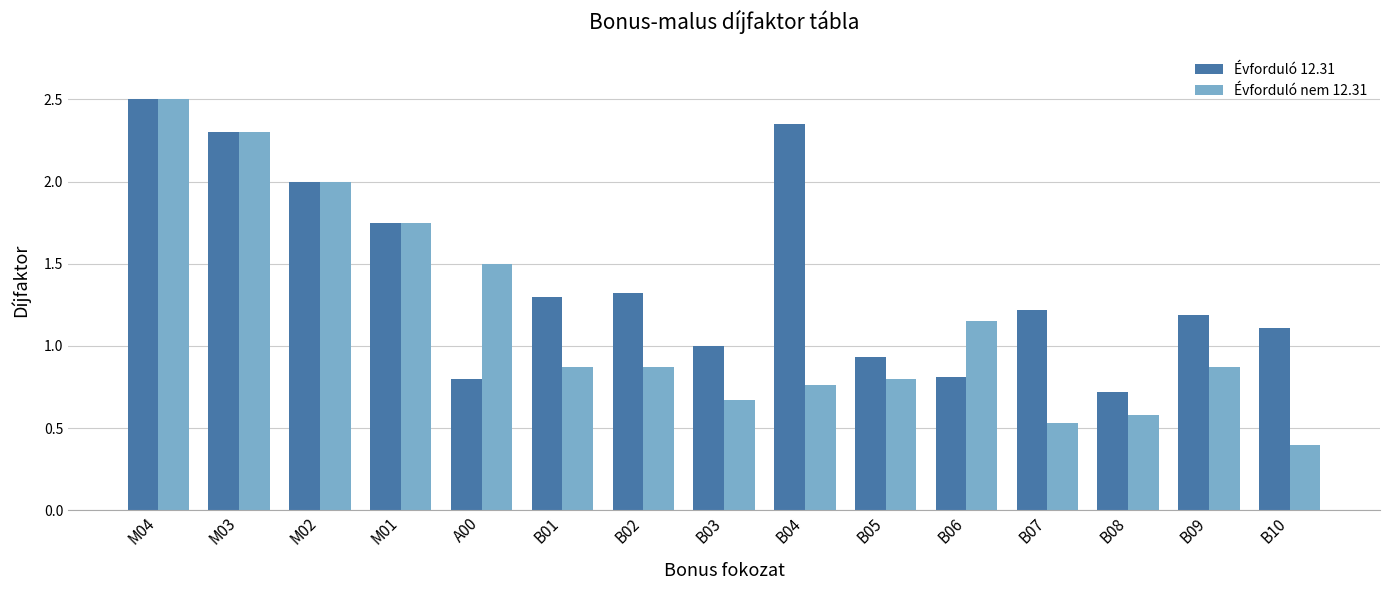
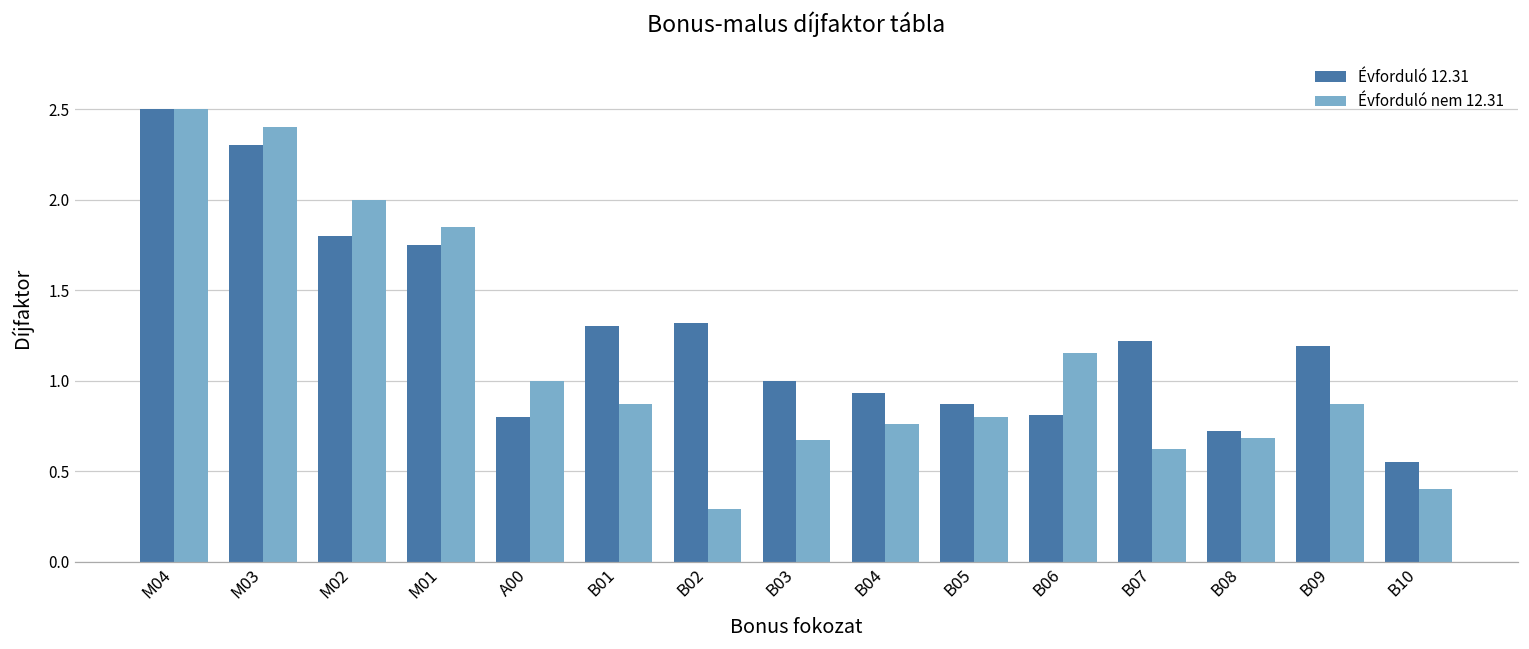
Évforduló nem 12.31, M03: 2.3 -> 2.4
Évforduló 12.31, M02: 2.0 -> 1.8
Évforduló nem 12.31, M01: 1.75 -> 1.85
Évforduló nem 12.31, A00: 1.5 -> 1.0
Évforduló nem 12.31, B02: 0.87 -> 0.29
Évforduló 12.31, B04: 2.35 -> 0.93
Évforduló 12.31, B05: 0.93 -> 0.87
Évforduló nem 12.31, B07: 0.53 -> 0.62
Évforduló nem 12.31, B08: 0.58 -> 0.68
Évforduló 12.31, B10: 1.11 -> 0.55
